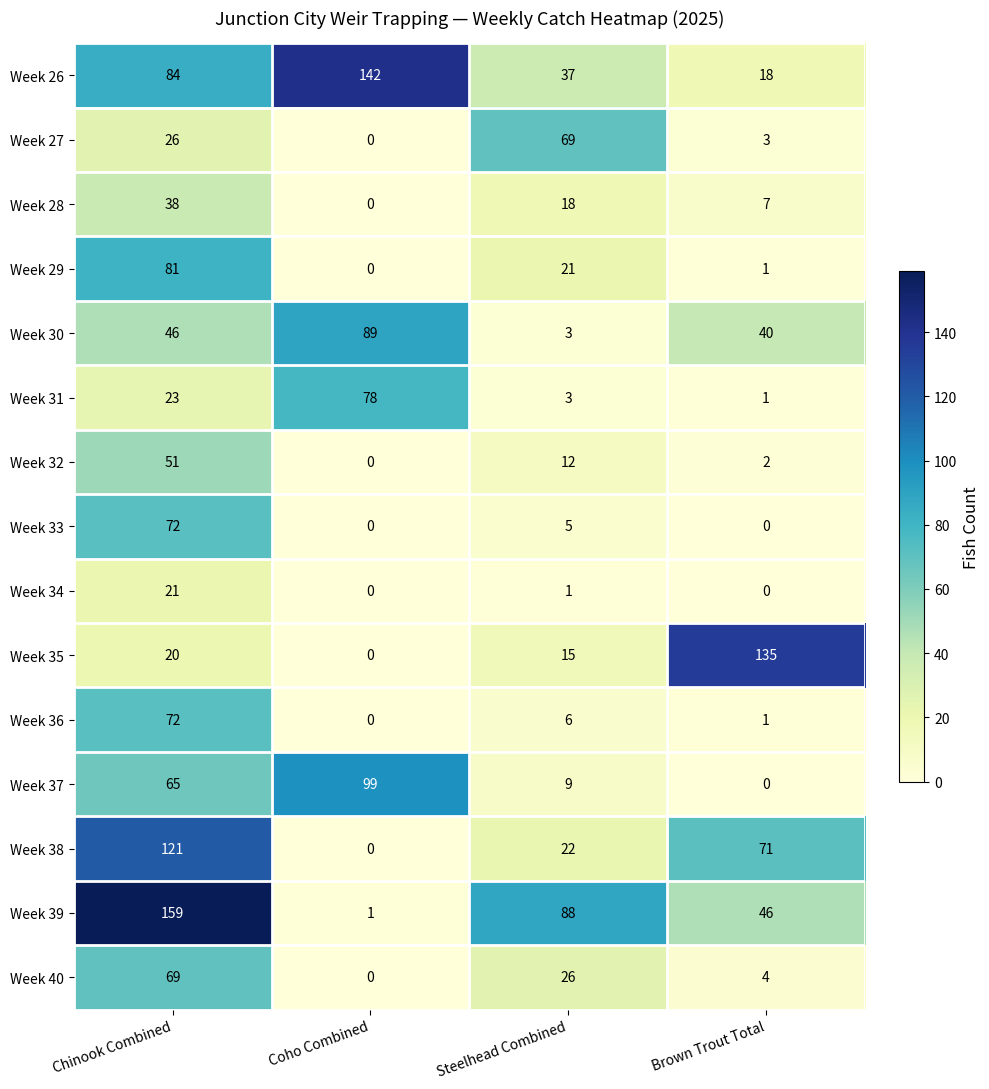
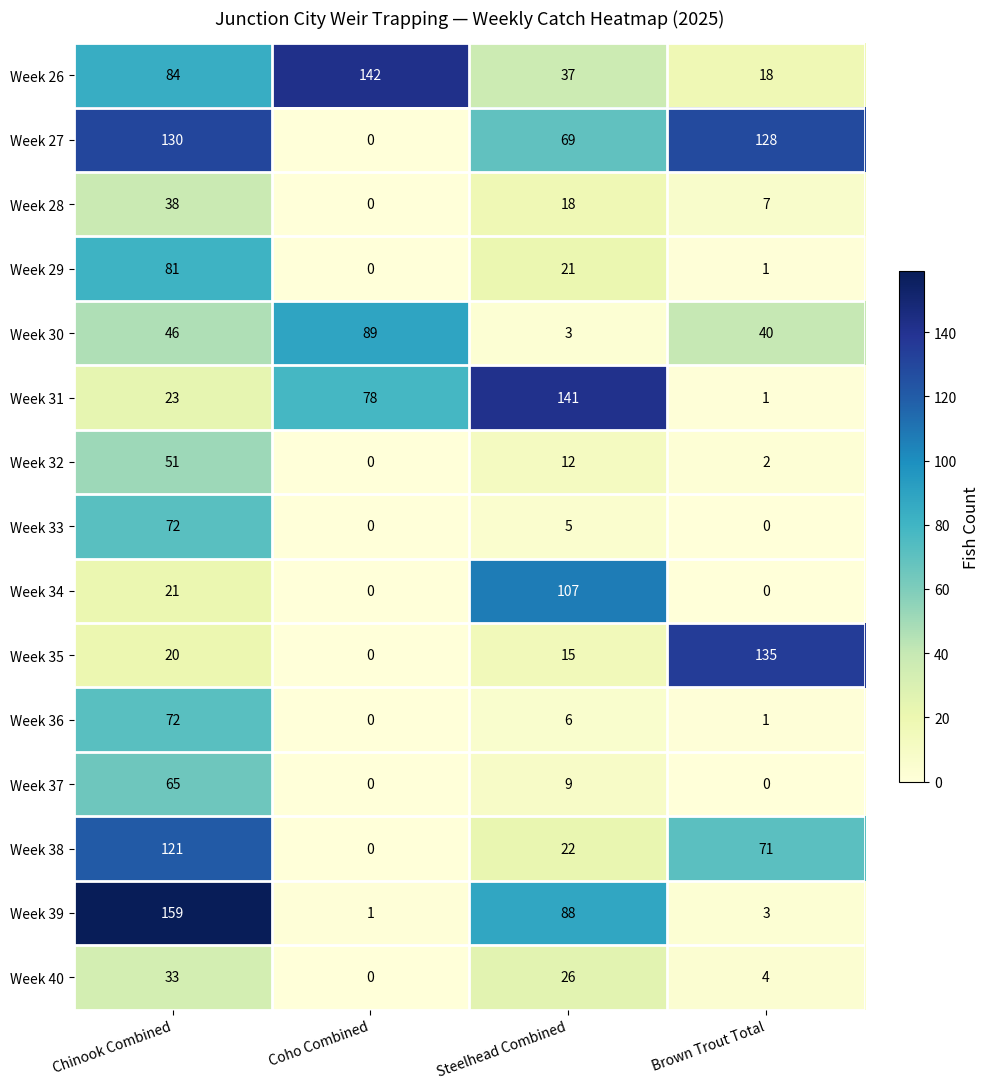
Week 27, Chinook Combined: 26 -> 130
Week 27, Brown Trout Total: 3 -> 128
Week 31, Steelhead Combined: 3 -> 141
Week 34, Steelhead Combined: 1 -> 107
Week 37, Coho Combined: 99 -> 0
Week 39, Brown Trout Total: 46 -> 3
Week 40, Chinook Combined: 69 -> 33
